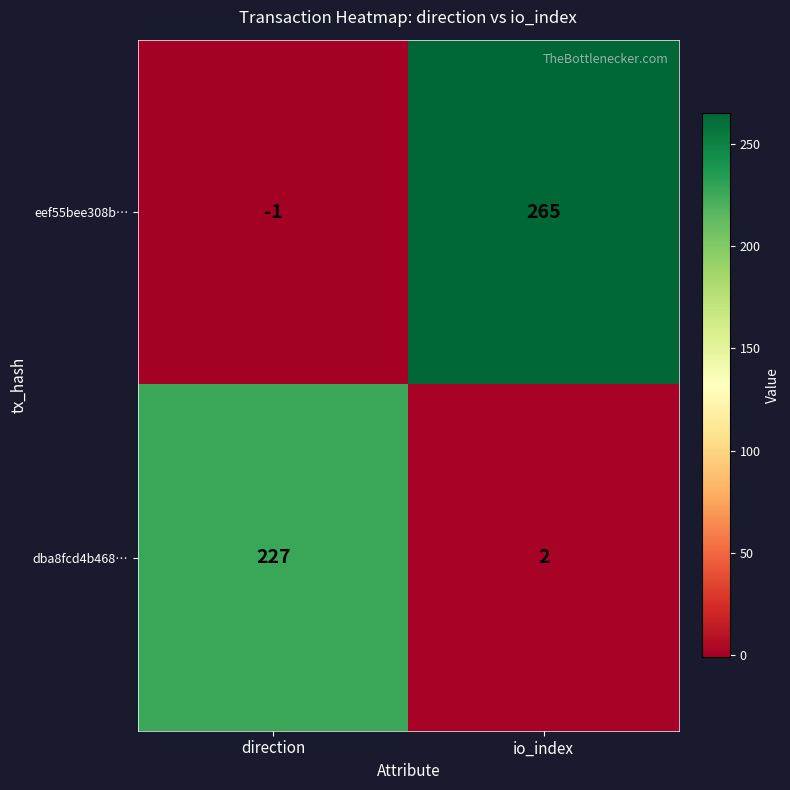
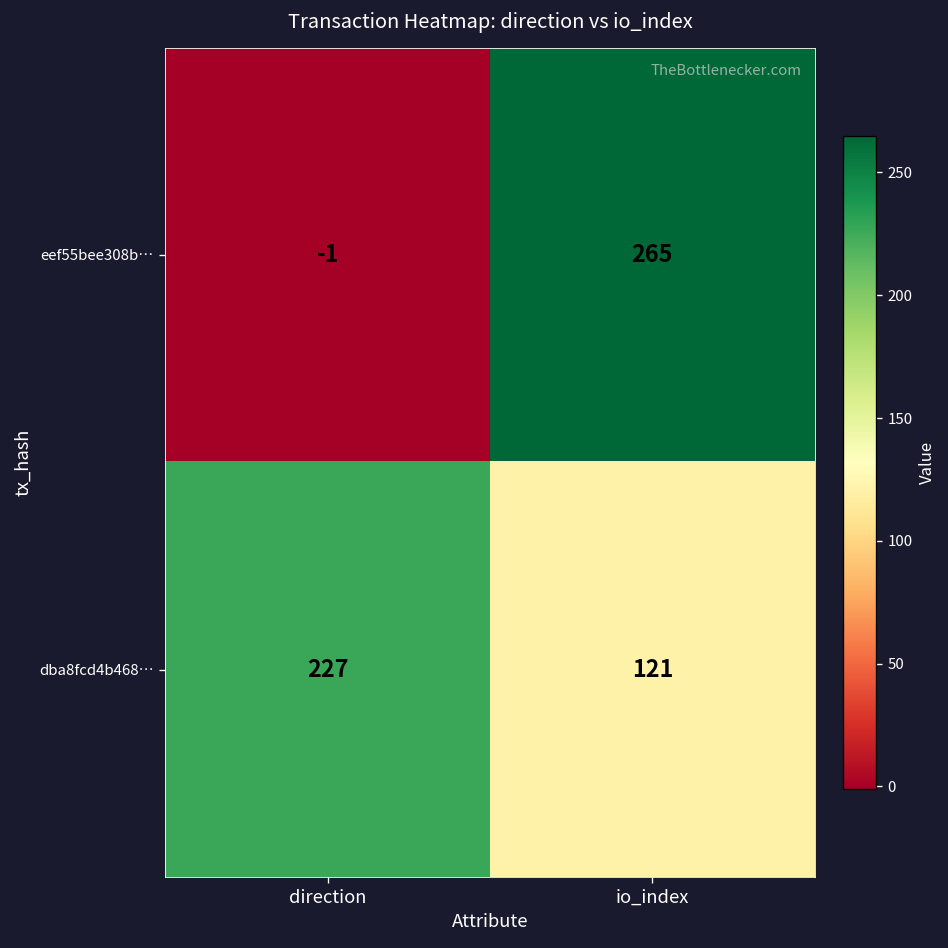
dba8fcd4b468…, io_index: 2 -> 121
